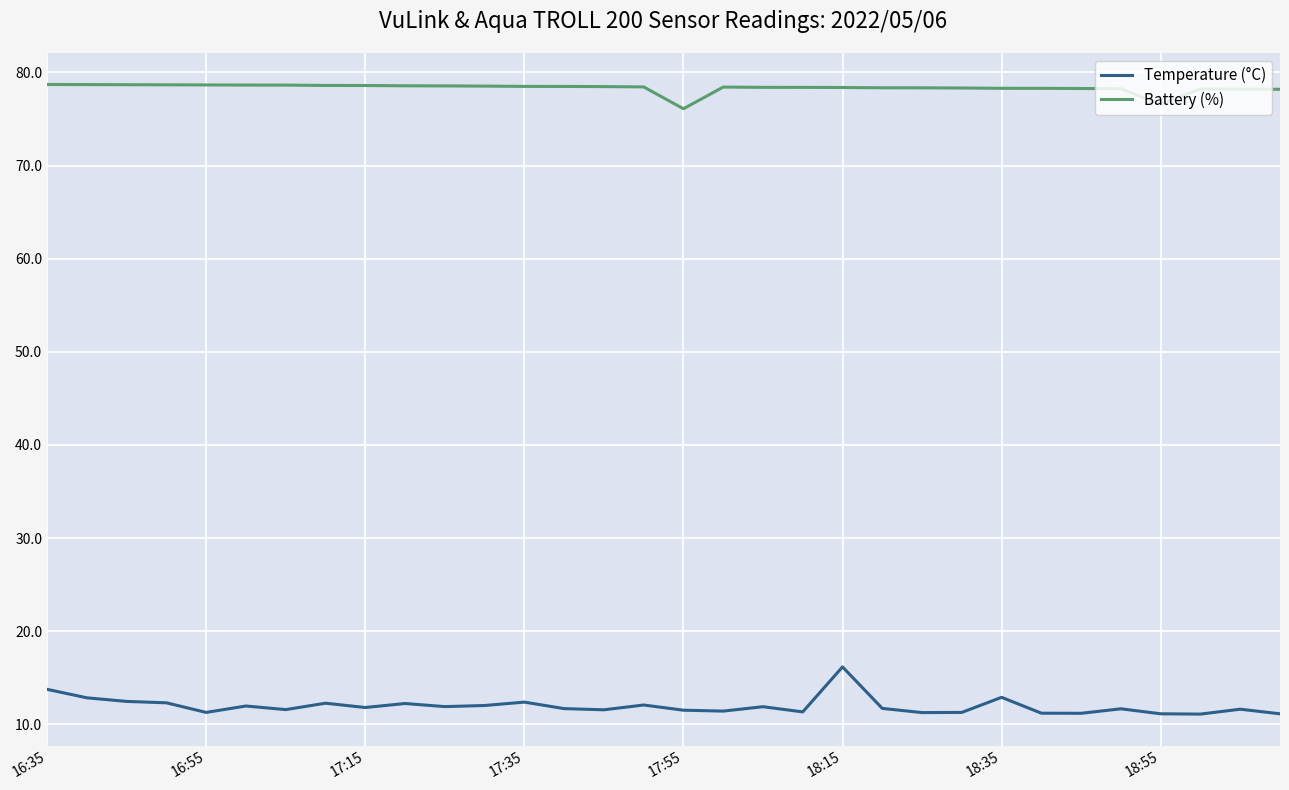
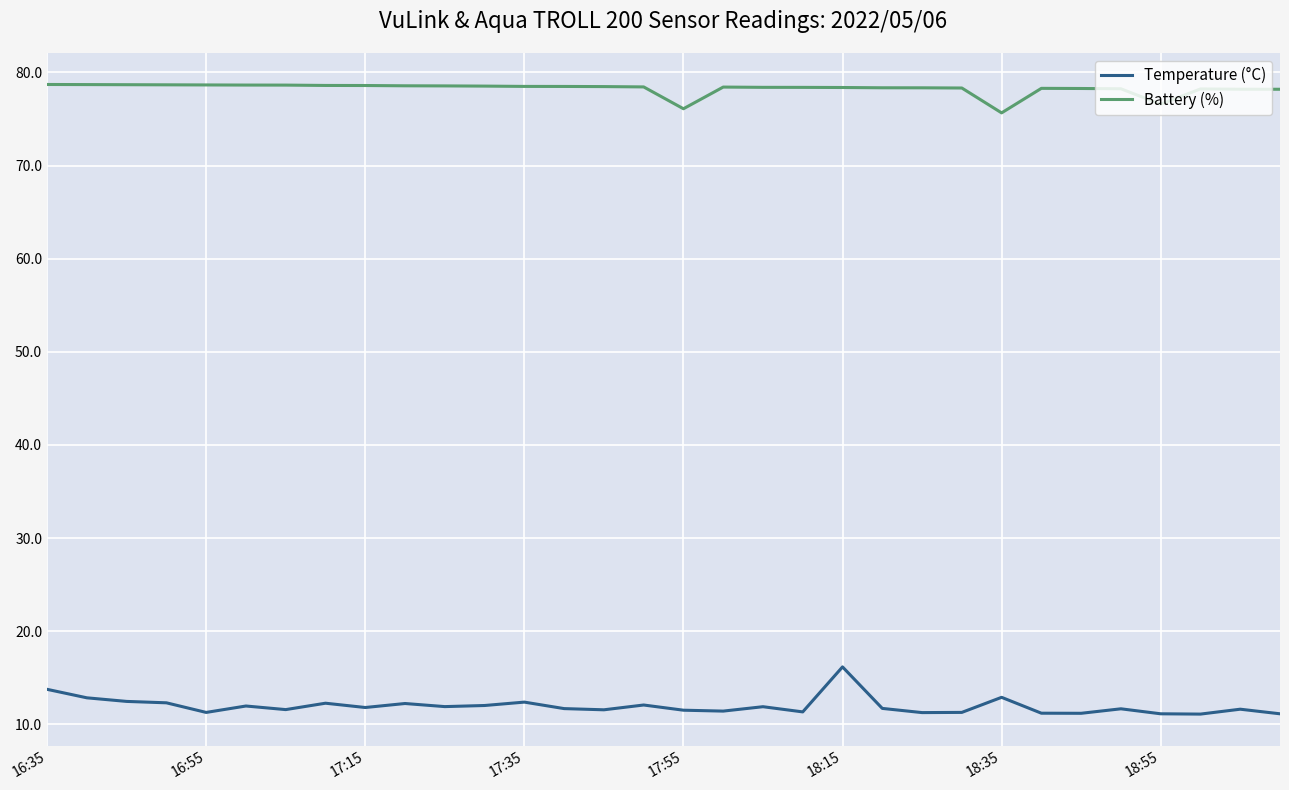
Battery (%), 18:35: 78 -> 76
